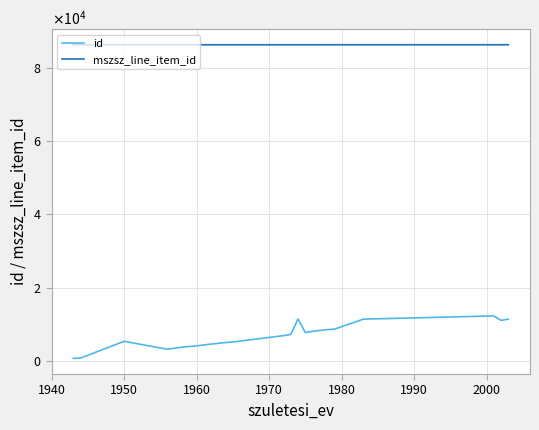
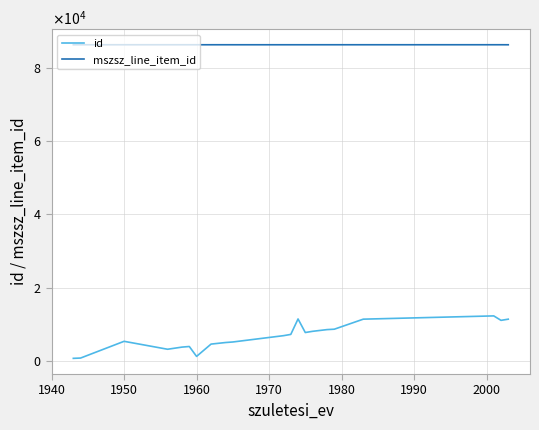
id, 1960: 4000 -> 1000
